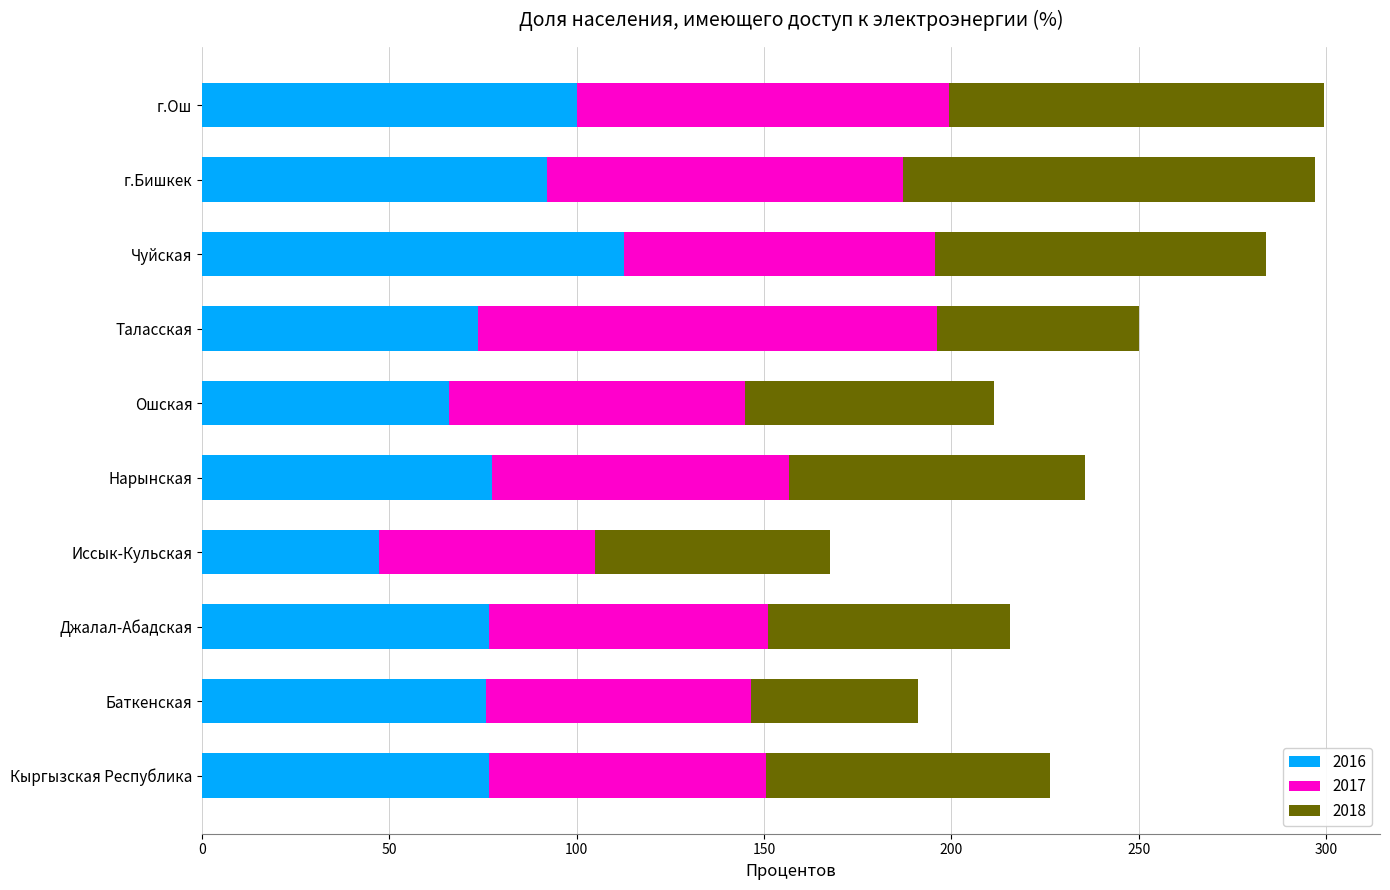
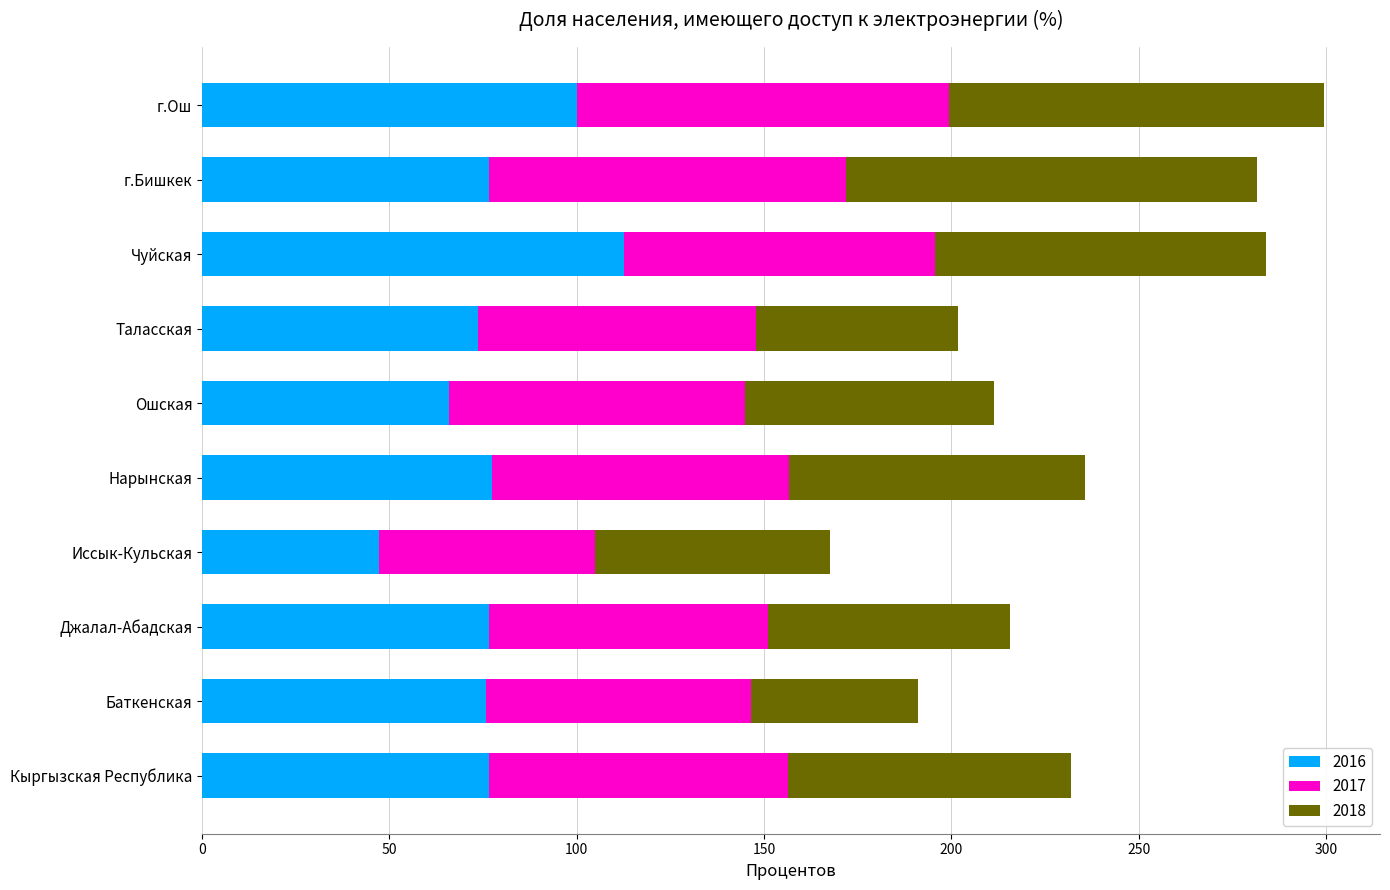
2016, г.Бишкек: 92 -> 77
2017, Таласская: 122 -> 74
2017, Кыргызская Республика: 74 -> 80
